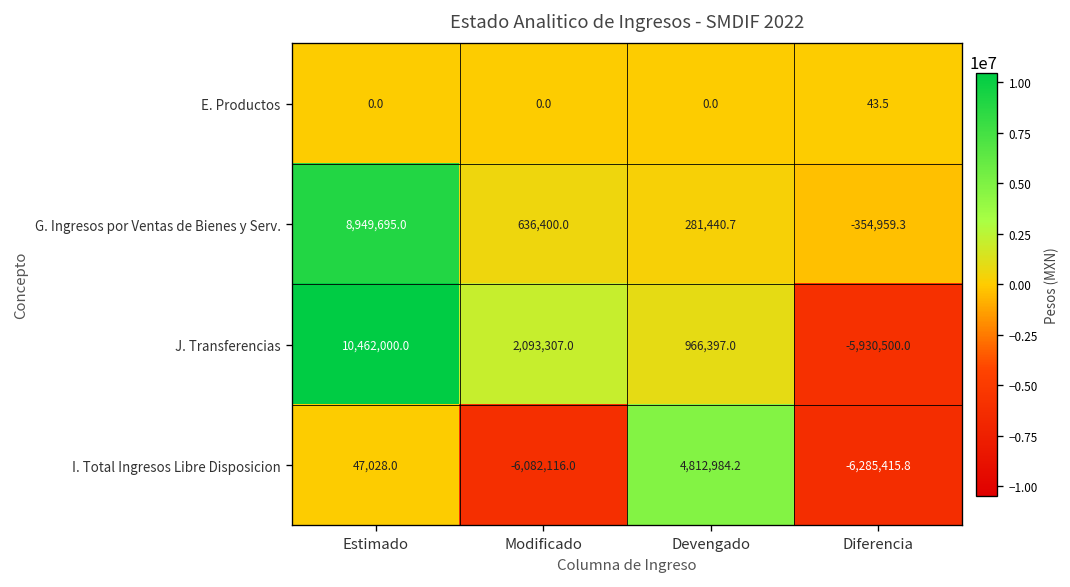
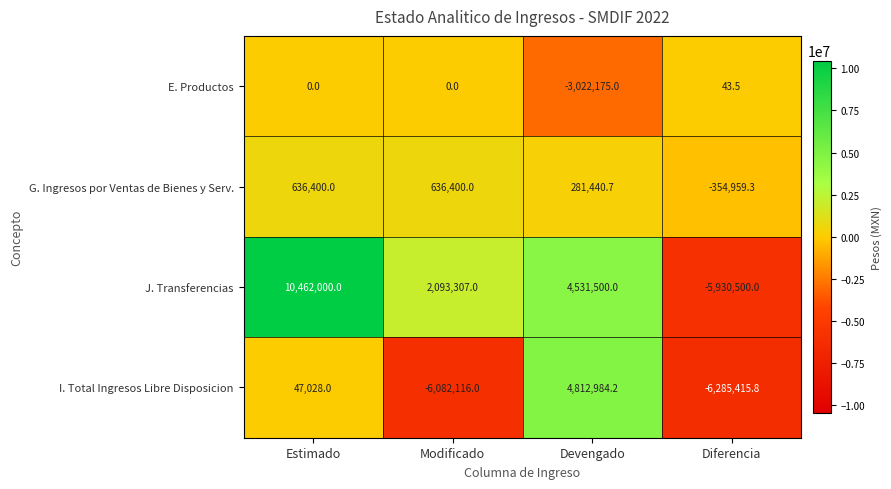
E. Productos, Devengado: 0.0 -> -3,022,175.0
G. Ingresos por Ventas de Bienes y Serv., Estimado: 8,949,695.0 -> 636,400.0
J. Transferencias, Devengado: 966,397.0 -> 4,531,500.0
